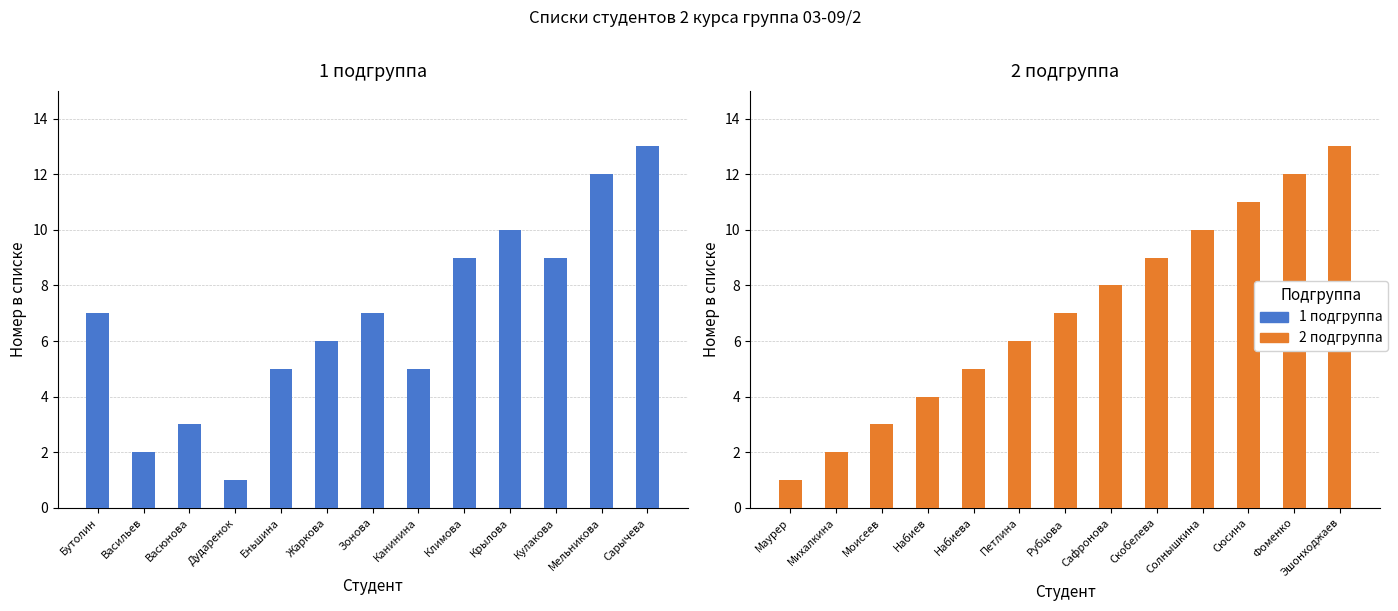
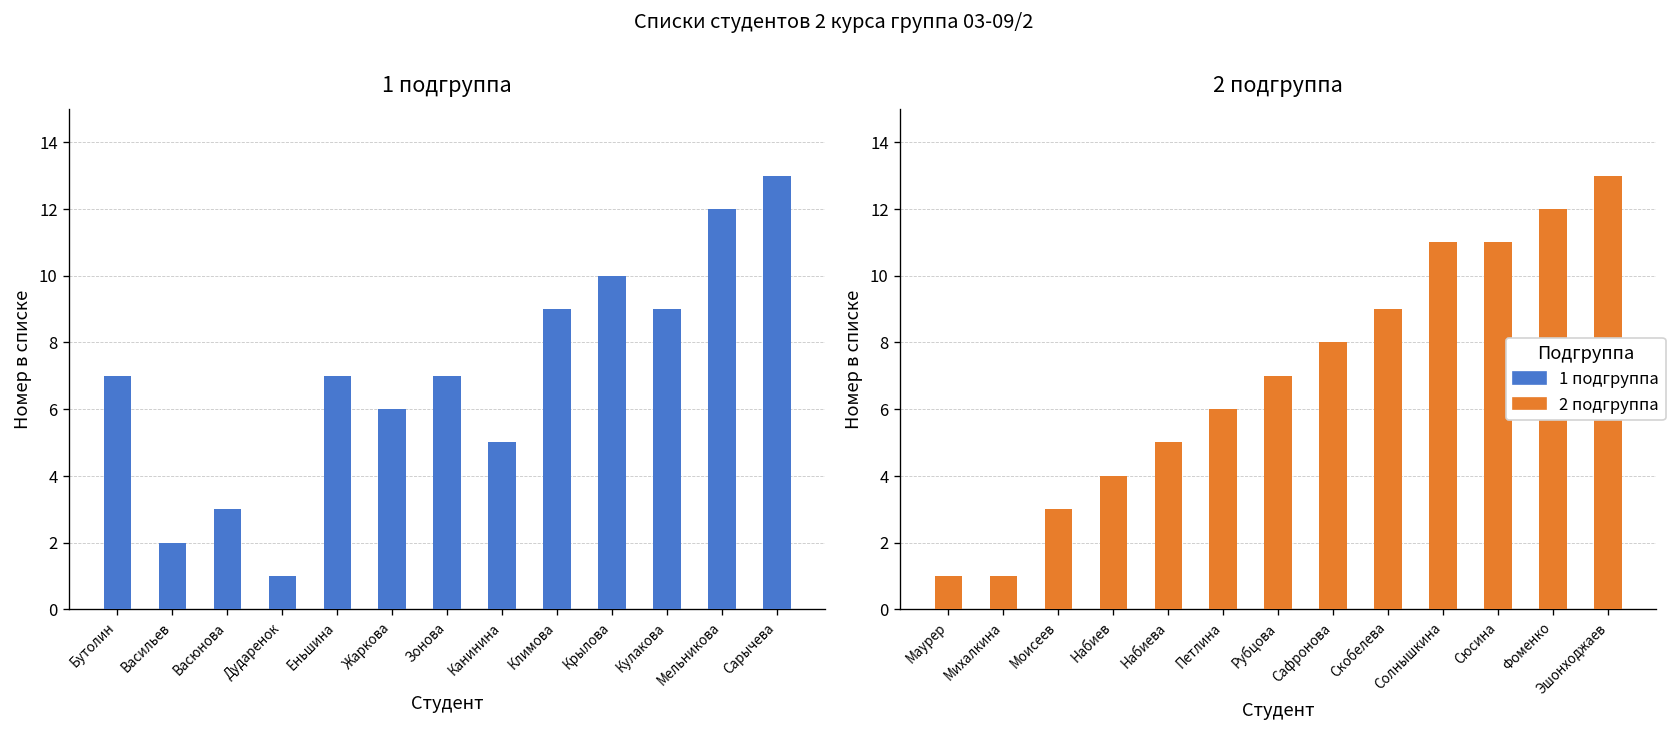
1 подгруппа, Еньшина: 5 -> 7
2 подгруппа, Михалкина: 2 -> 1
2 подгруппа, Солнышкина: 10 -> 11
